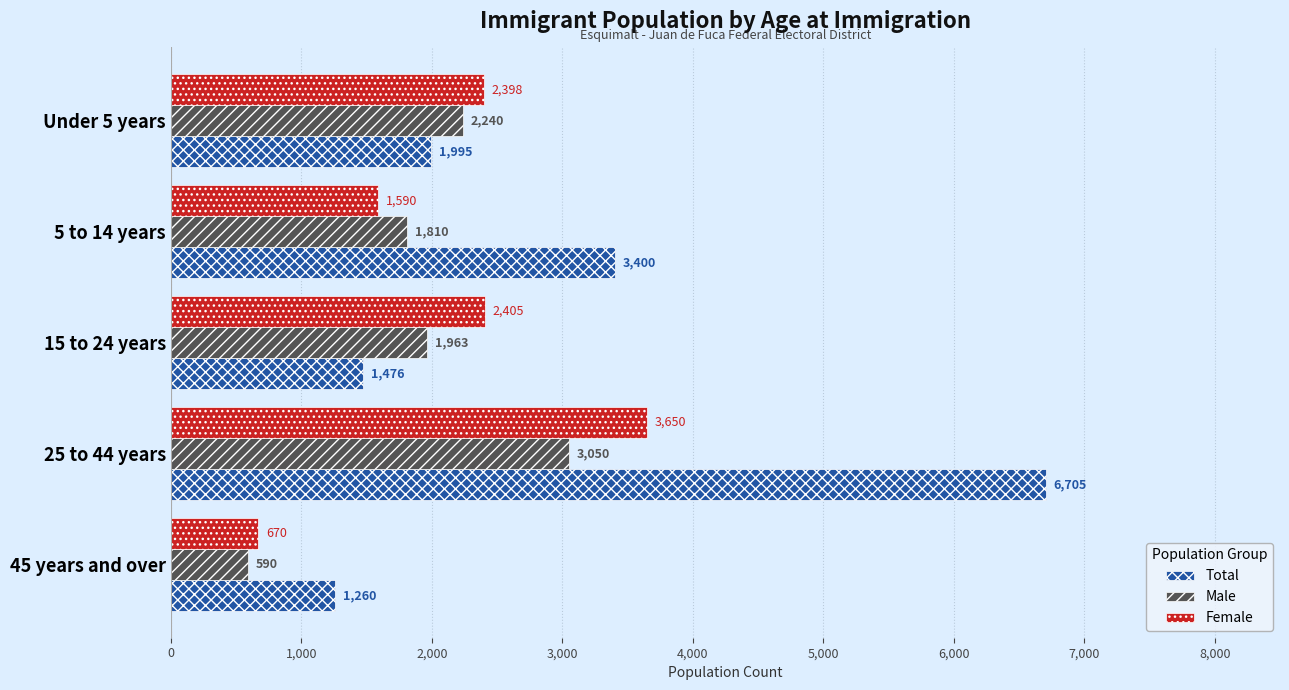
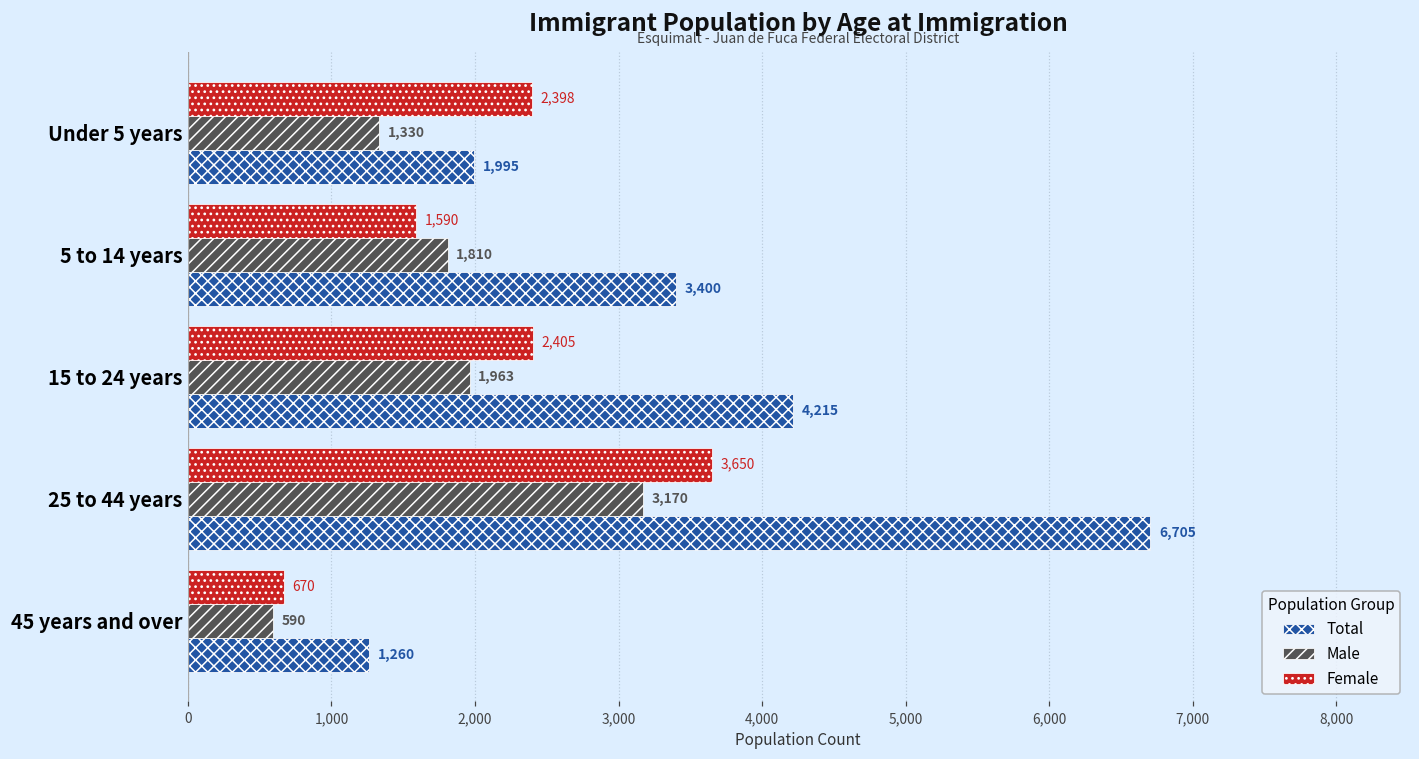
Male, Under 5 years: 2,240 -> 1,330
Total, 15 to 24 years: 1,476 -> 4,215
Male, 25 to 44 years: 3,050 -> 3,170
